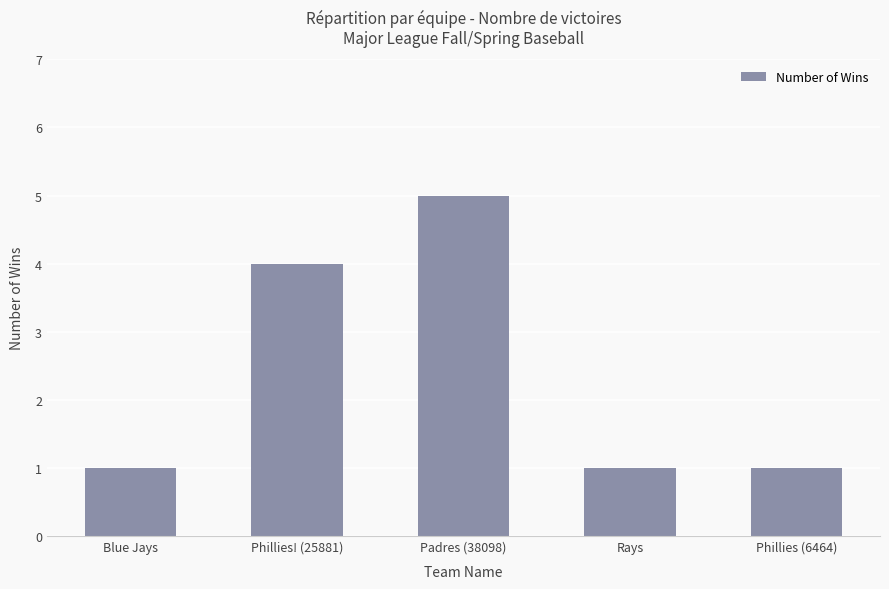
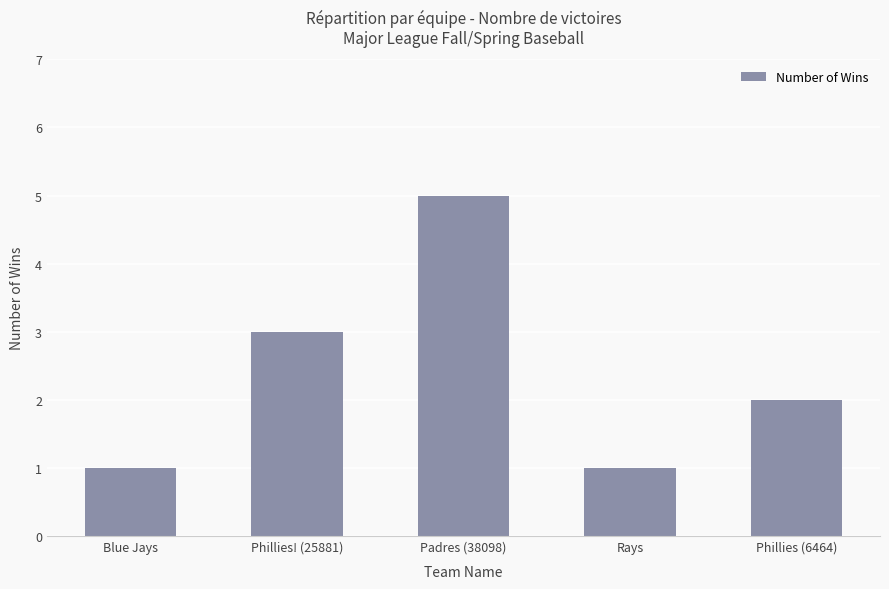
Phillies! (25881): 4 -> 3
Phillies (6464): 1 -> 2
